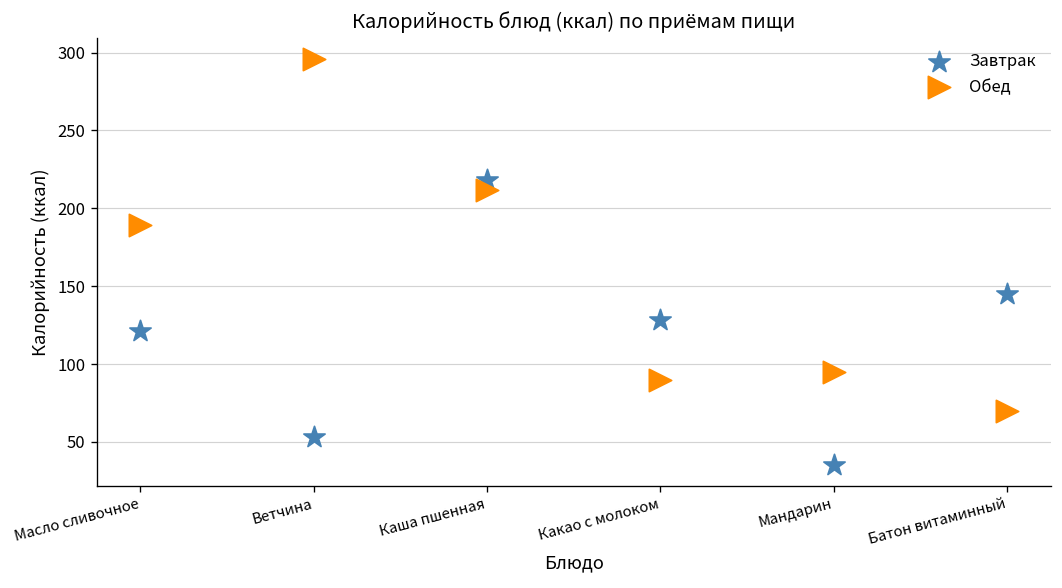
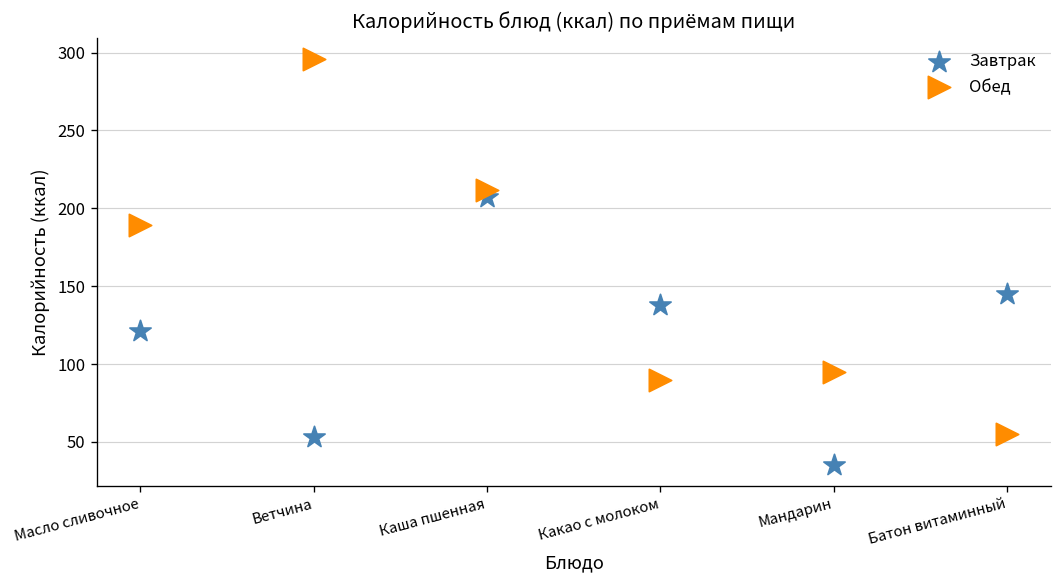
Завтрак, Каша пшенная: 218 -> 207
Завтрак, Какао с молоком: 128 -> 138
Обед, Батон витаминный: 70 -> 55
